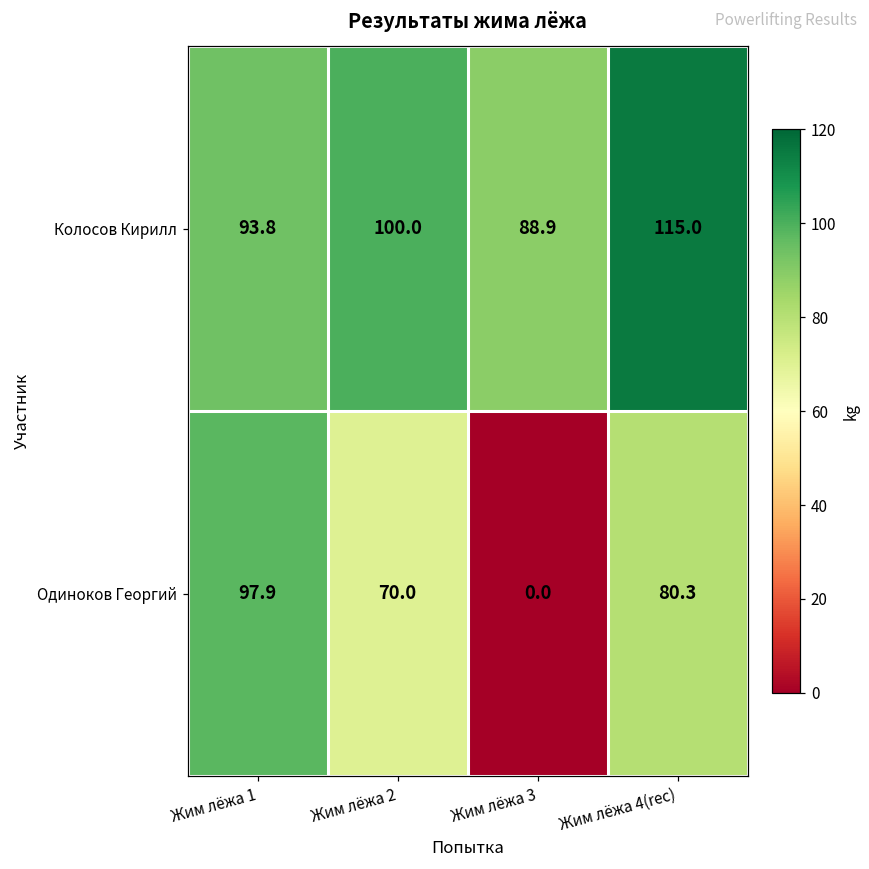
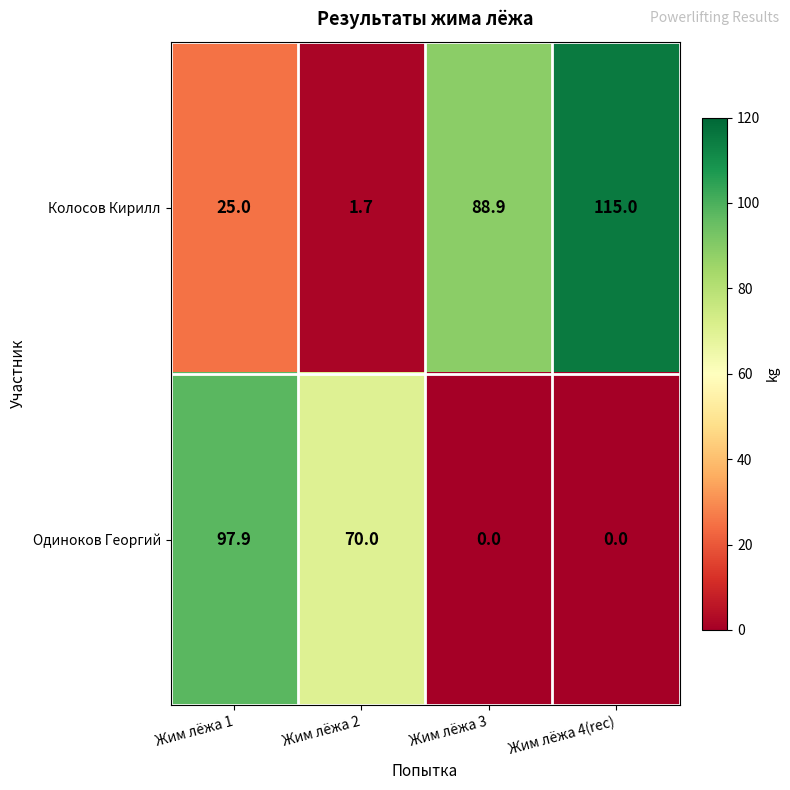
Колосов Кирилл, Жим лёжа 1: 93.8 -> 25.0
Колосов Кирилл, Жим лёжа 2: 100.0 -> 1.7
Одиноков Георгий, Жим лёжа 4(rec): 80.3 -> 0.0
